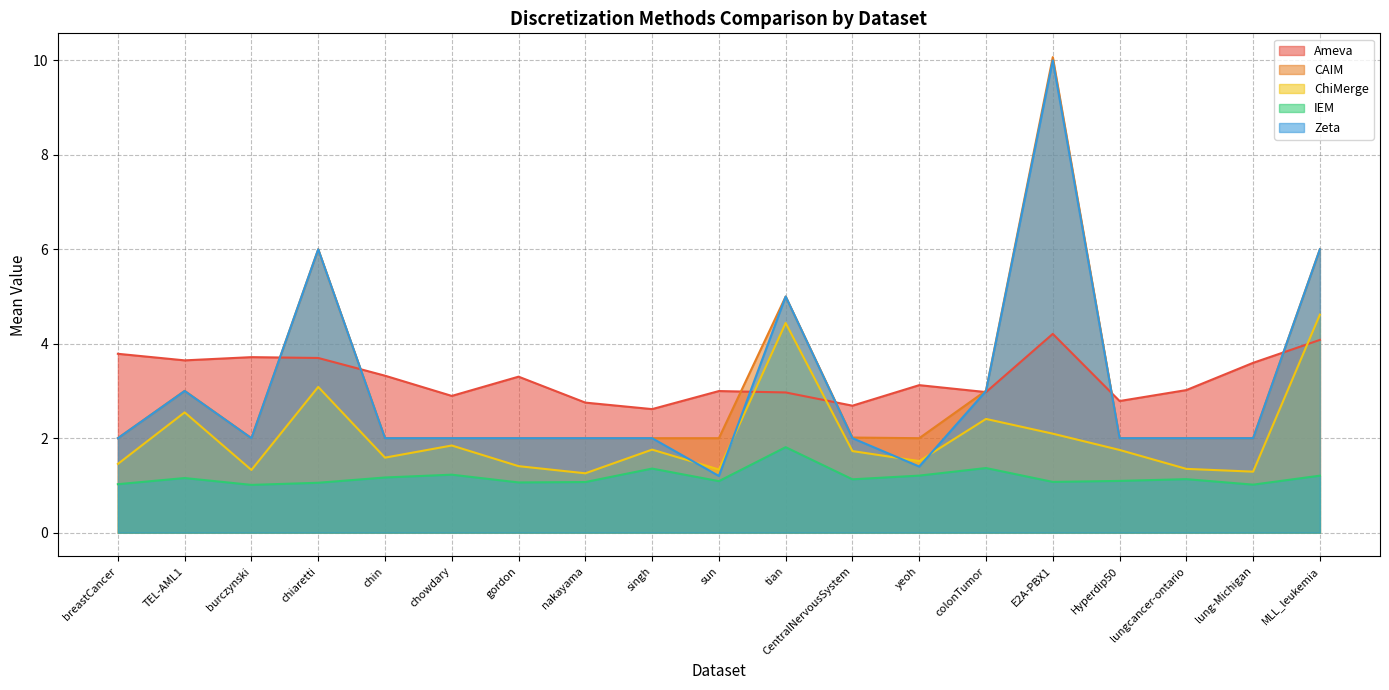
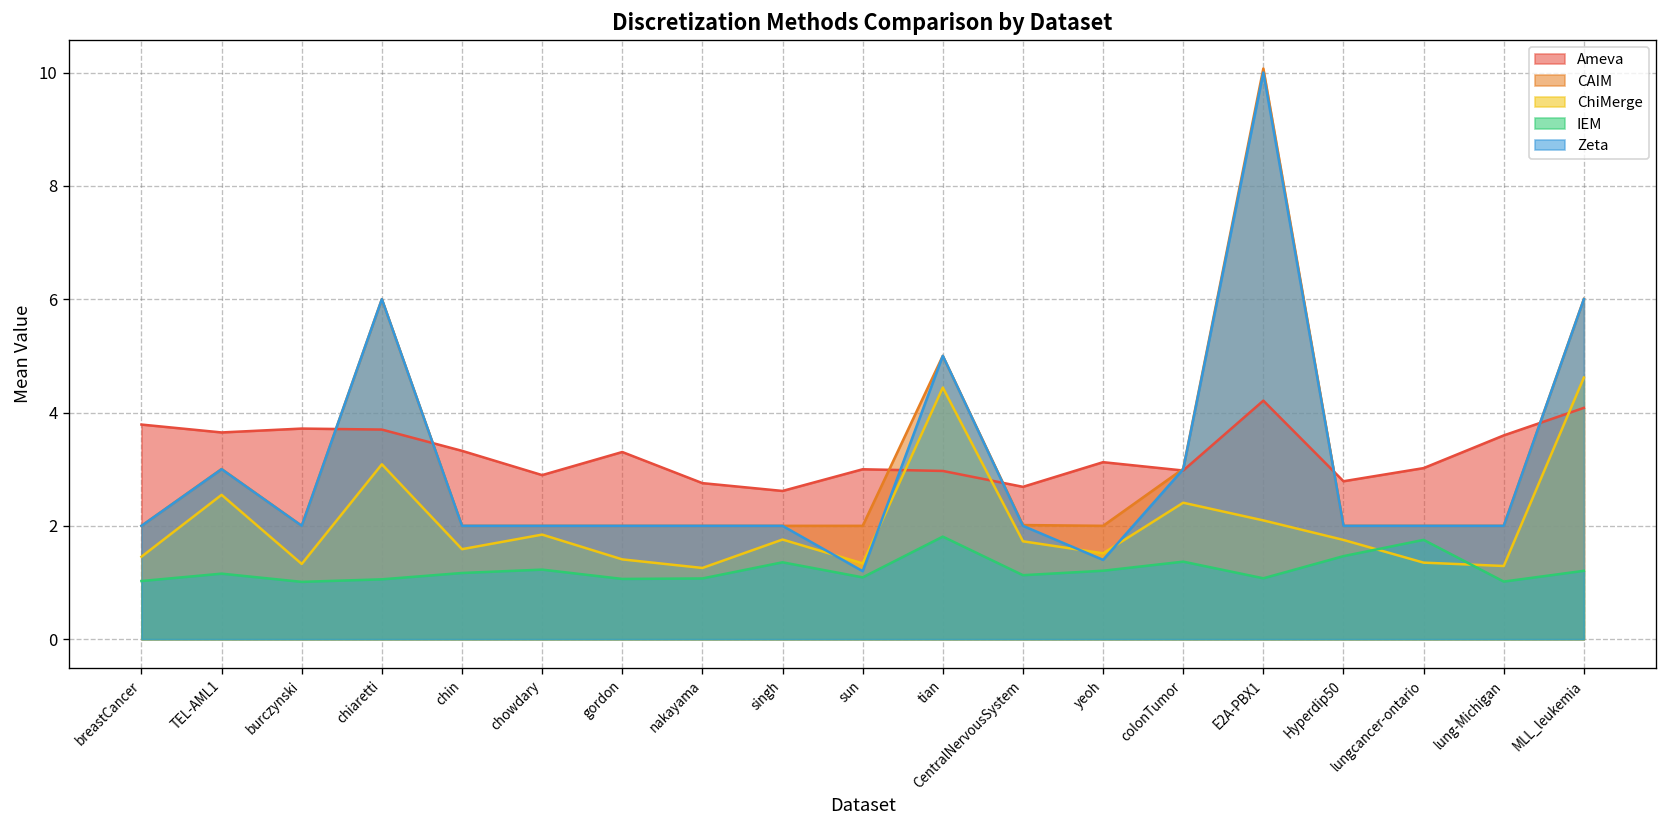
IEM, Hyperdip50: 1.1 -> 1.5
IEM, lungcancer-ontario: 1.1 -> 1.8
